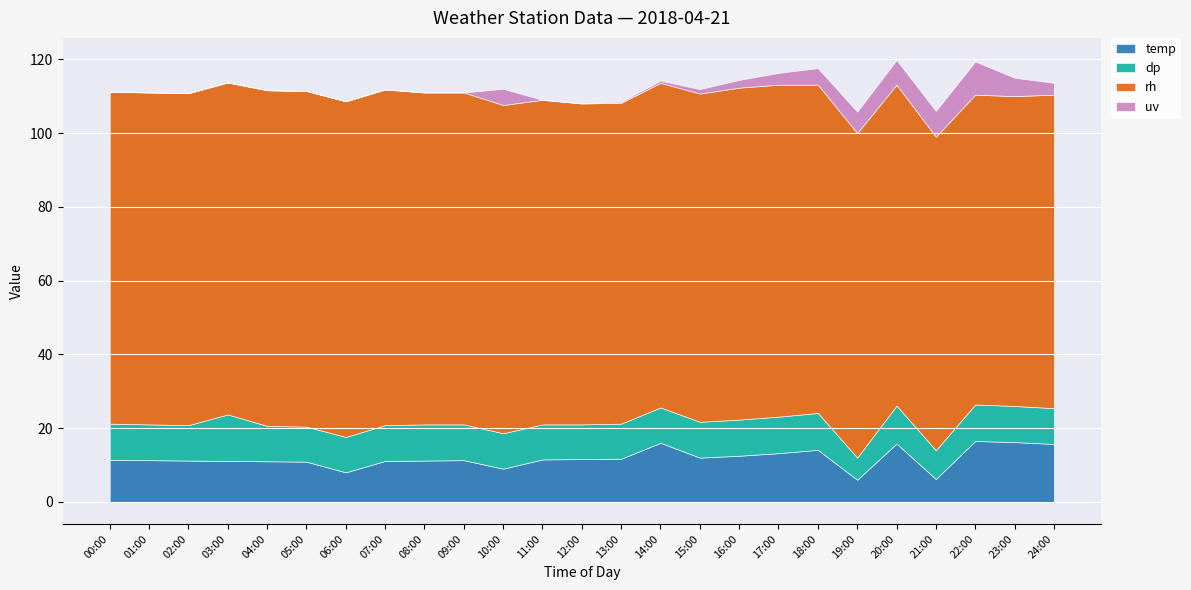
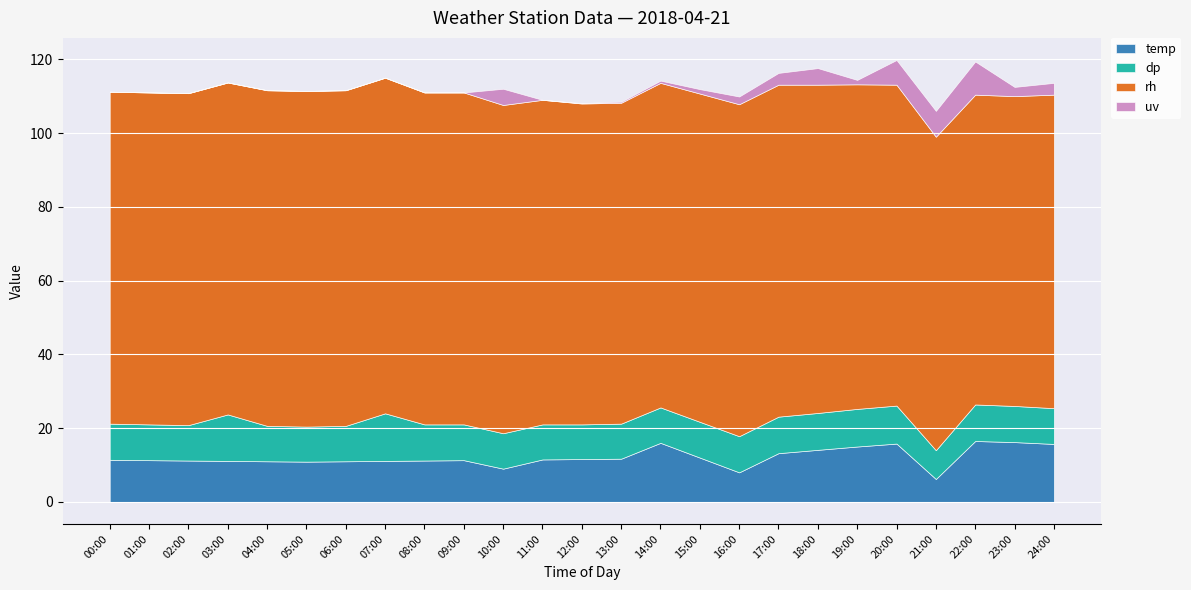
temp, 06:00: 8 -> 11
dp, 07:00: 10 -> 13
temp, 16:00: 13 -> 8
temp, 19:00: 6 -> 15
dp, 19:00: 6 -> 10
uv, 19:00: 6 -> 1
uv, 23:00: 5 -> 3
